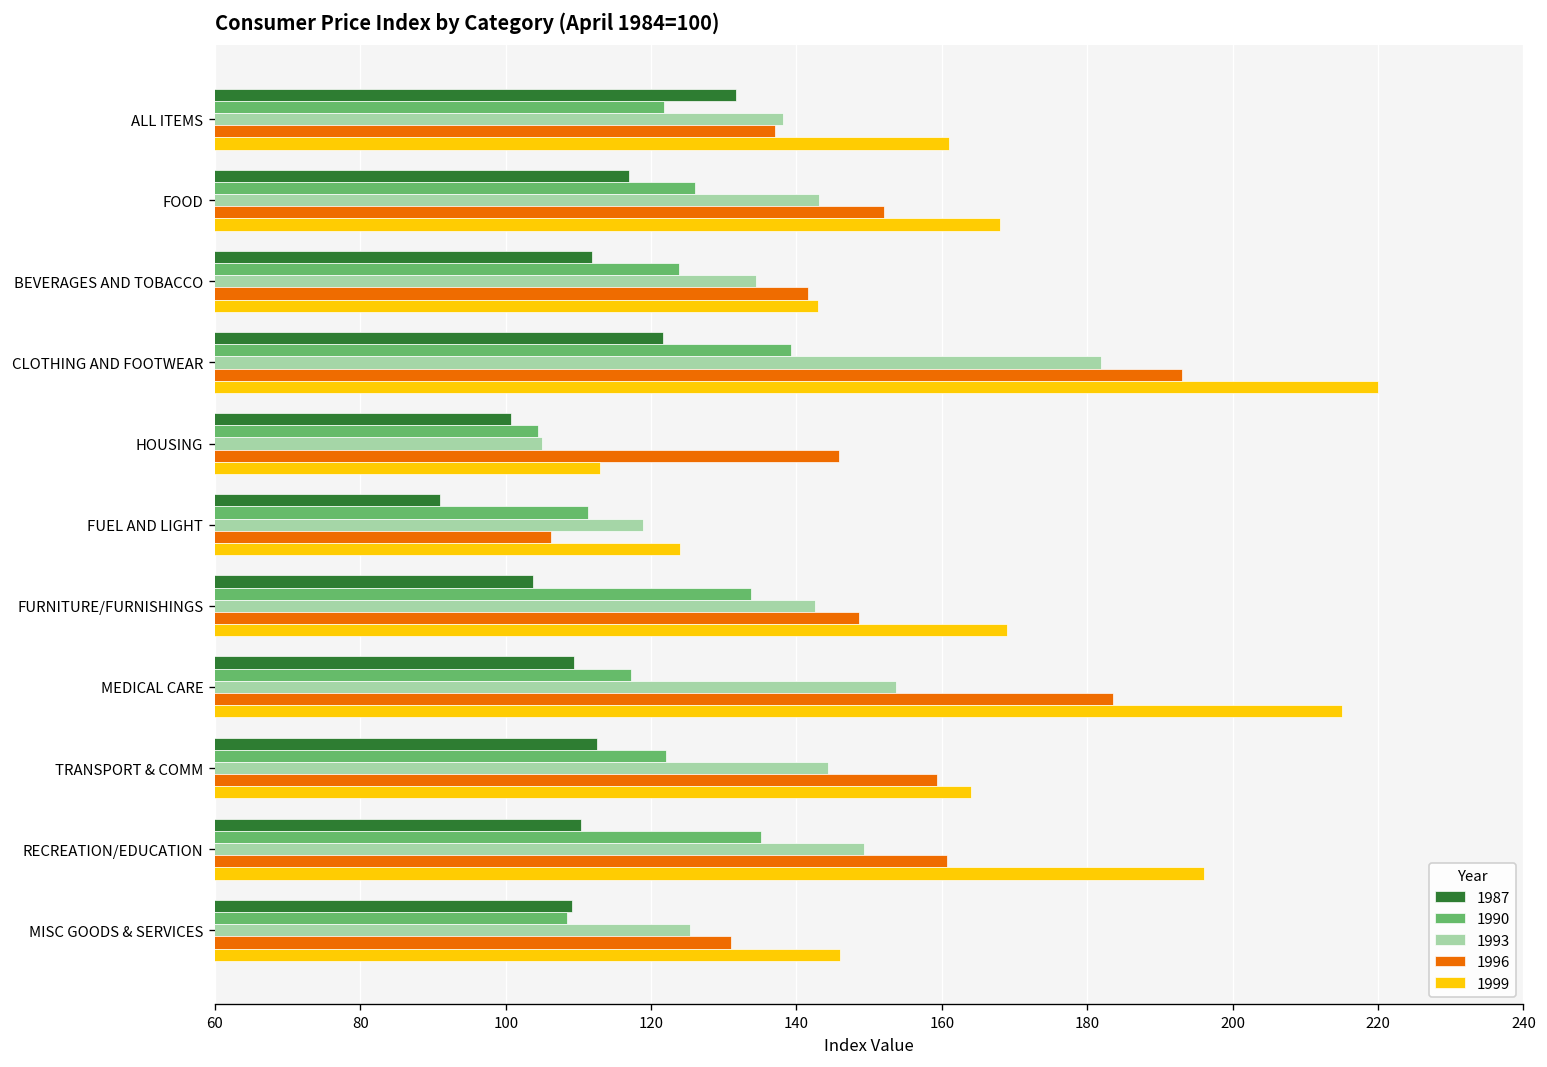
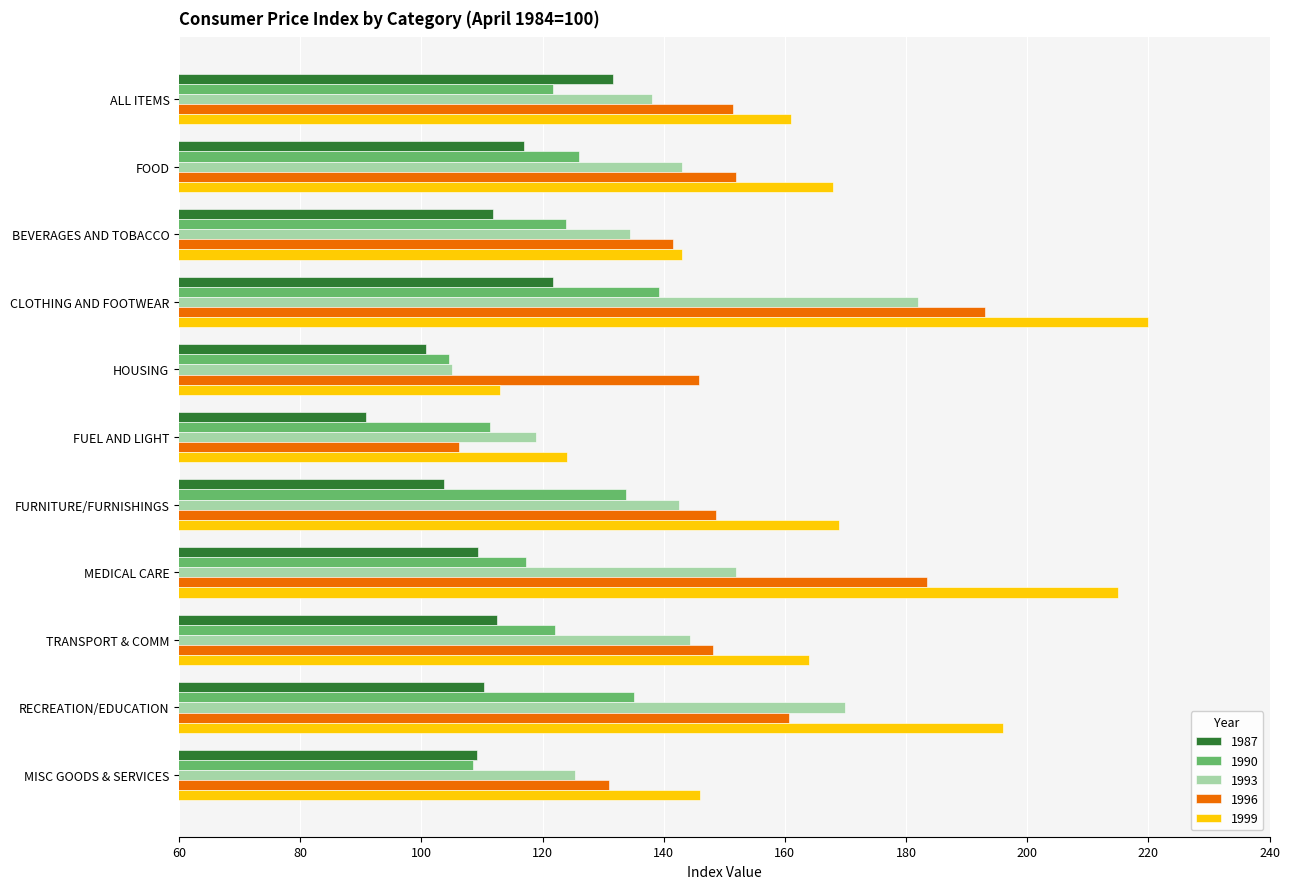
1996, ALL ITEMS: 137 -> 152
1993, MEDICAL CARE: 154 -> 152
1996, TRANSPORT & COMM: 159 -> 148
1993, RECREATION/EDUCATION: 149 -> 170
